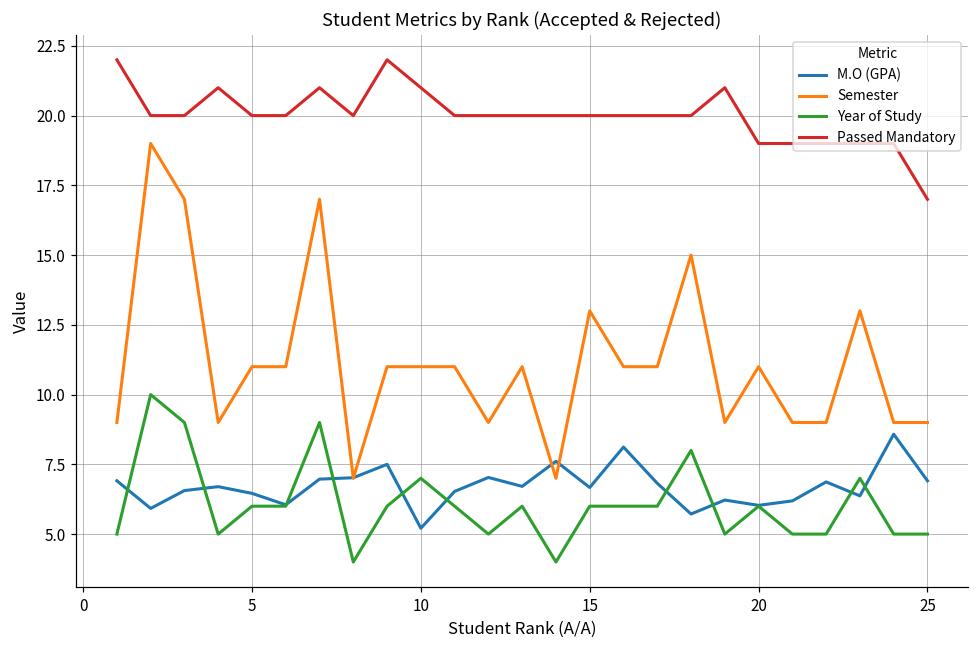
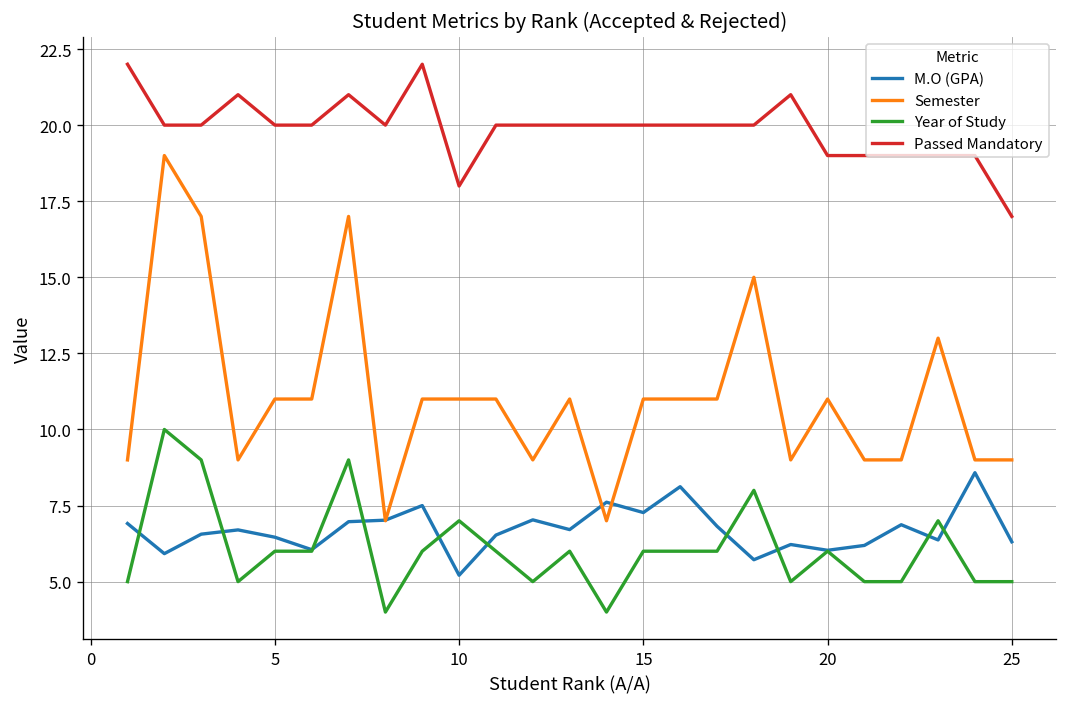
Passed Mandatory, 10: 21 -> 18
M.O (GPA), 15: 6.7 -> 7.3
Semester, 15: 13 -> 11
M.O (GPA), 25: 6.9 -> 6.3
